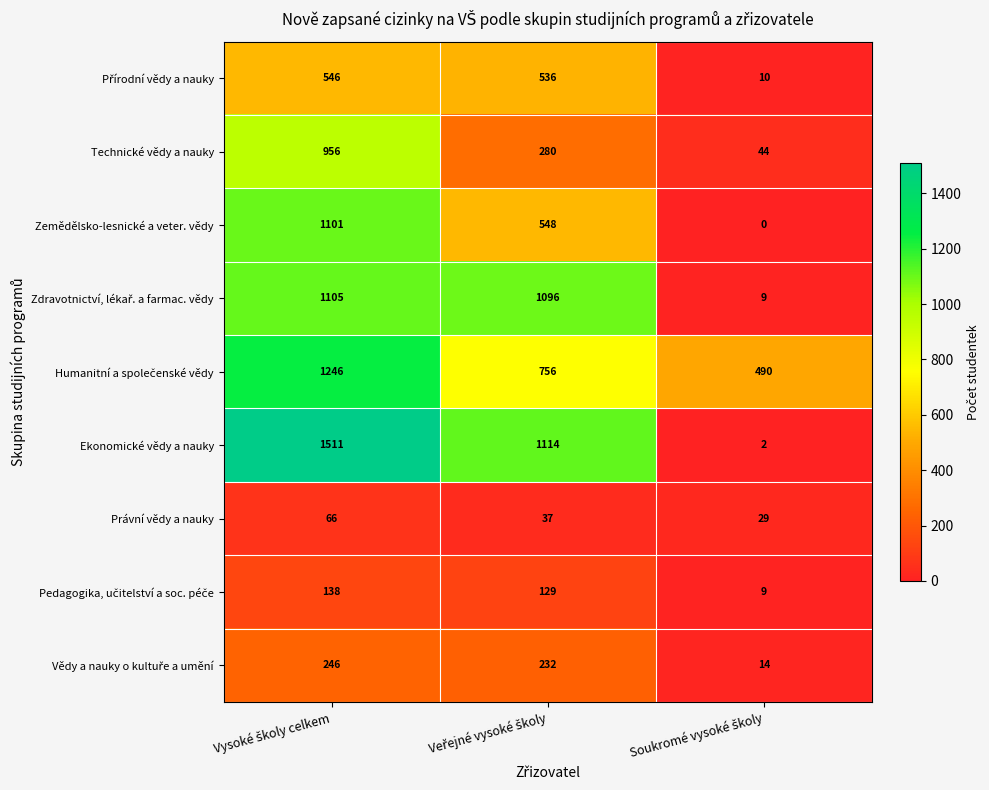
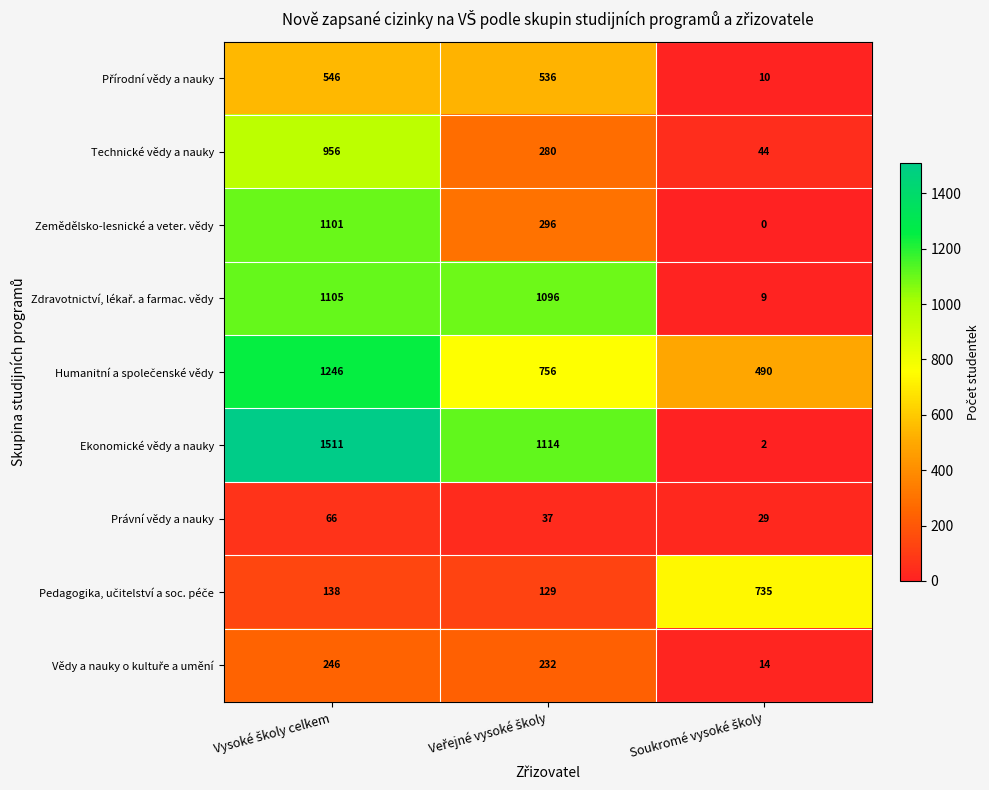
Zemědělsko-lesnické a veter. vědy, Veřejné vysoké školy: 548 -> 296
Pedagogika, učitelství a soc. péče, Soukromé vysoké školy: 9 -> 735
